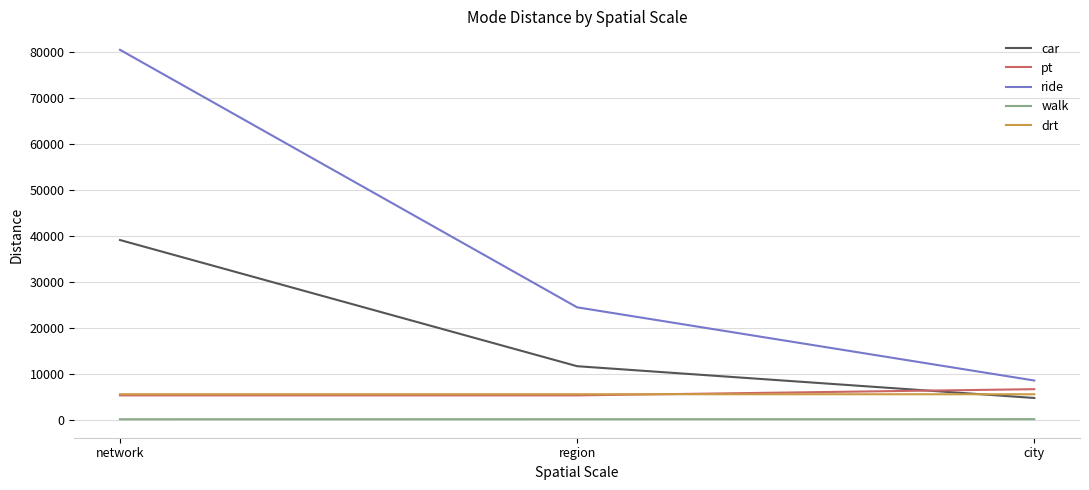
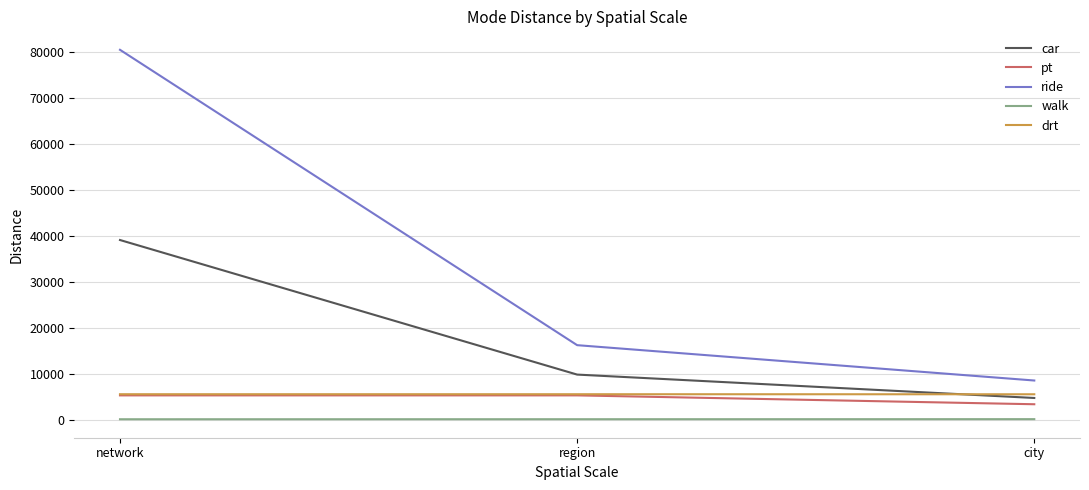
car, region: 12000 -> 10000
ride, region: 25000 -> 16000
pt, city: 7000 -> 3000
